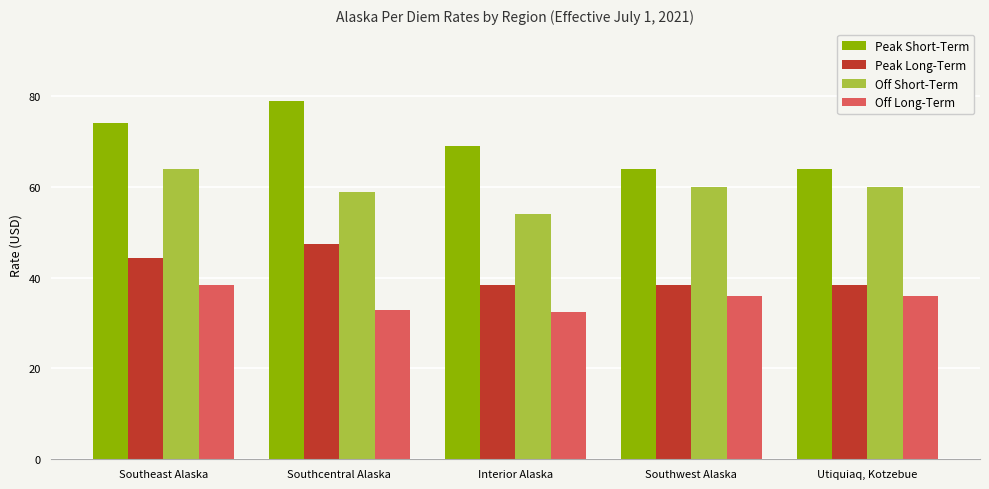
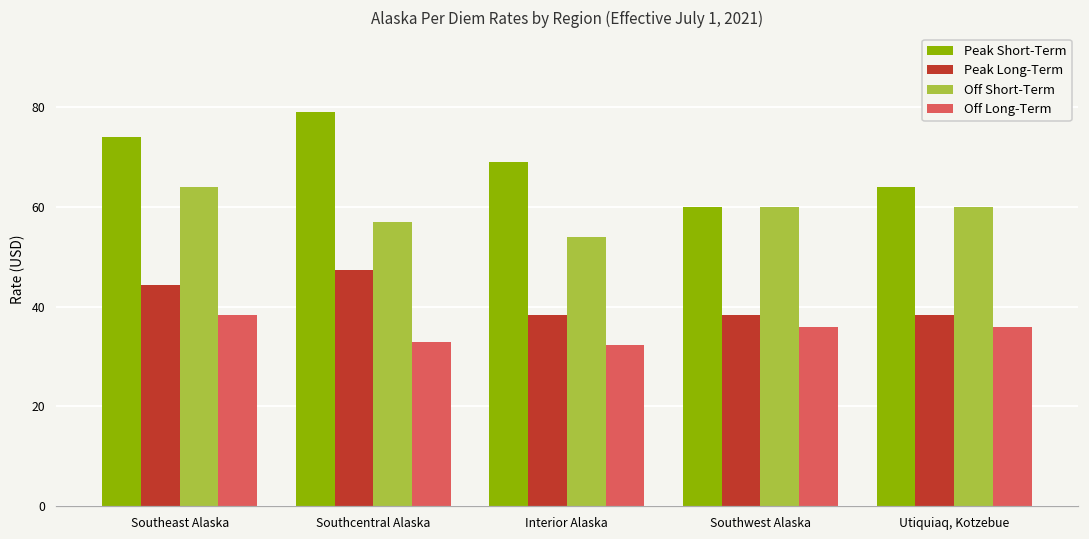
Off Short-Term, Southcentral Alaska: 59 -> 57
Peak Short-Term, Southwest Alaska: 64 -> 60
